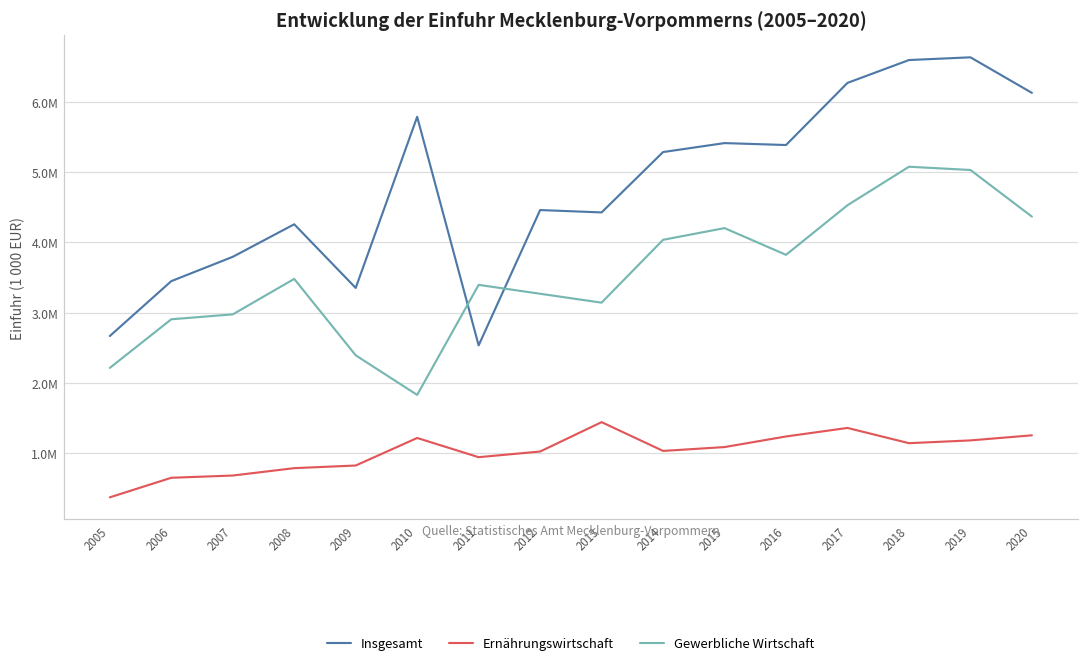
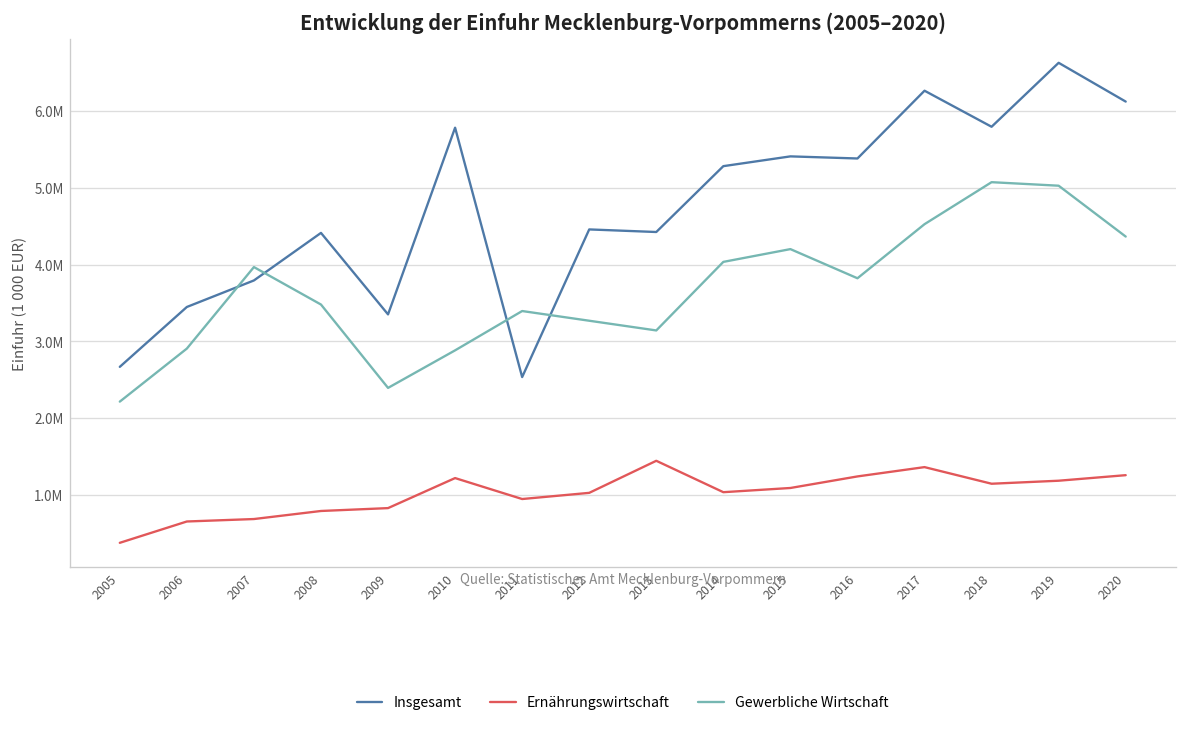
Gewerbliche Wirtschaft, 2007: 3000000 -> 4000000
Insgesamt, 2008: 4300000 -> 4400000
Gewerbliche Wirtschaft, 2010: 1800000 -> 2900000
Insgesamt, 2018: 6600000 -> 5800000
